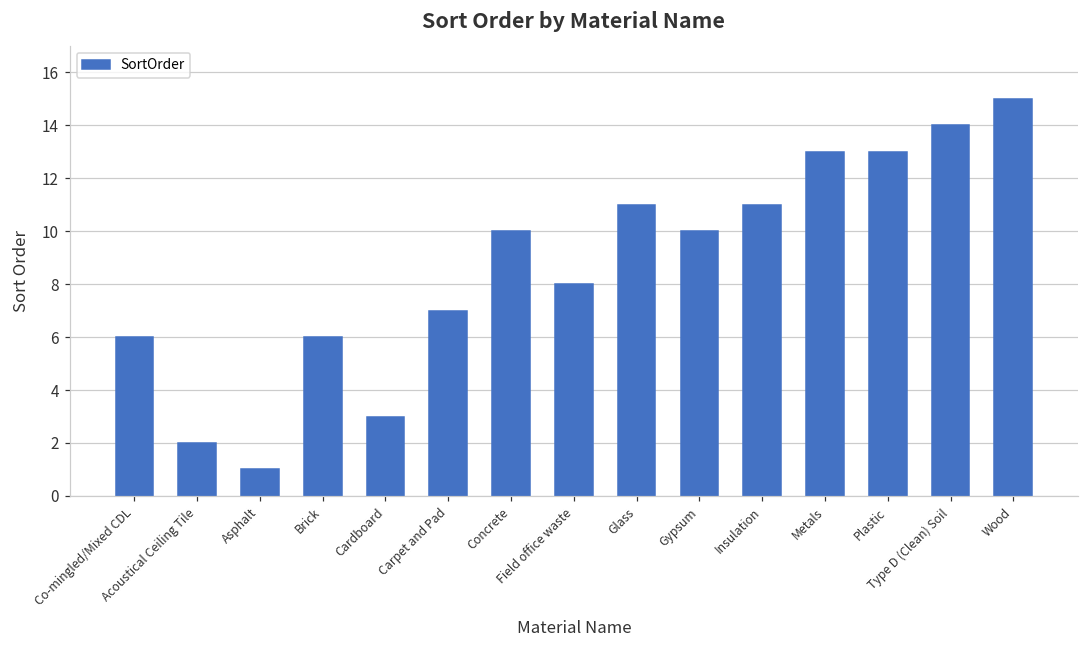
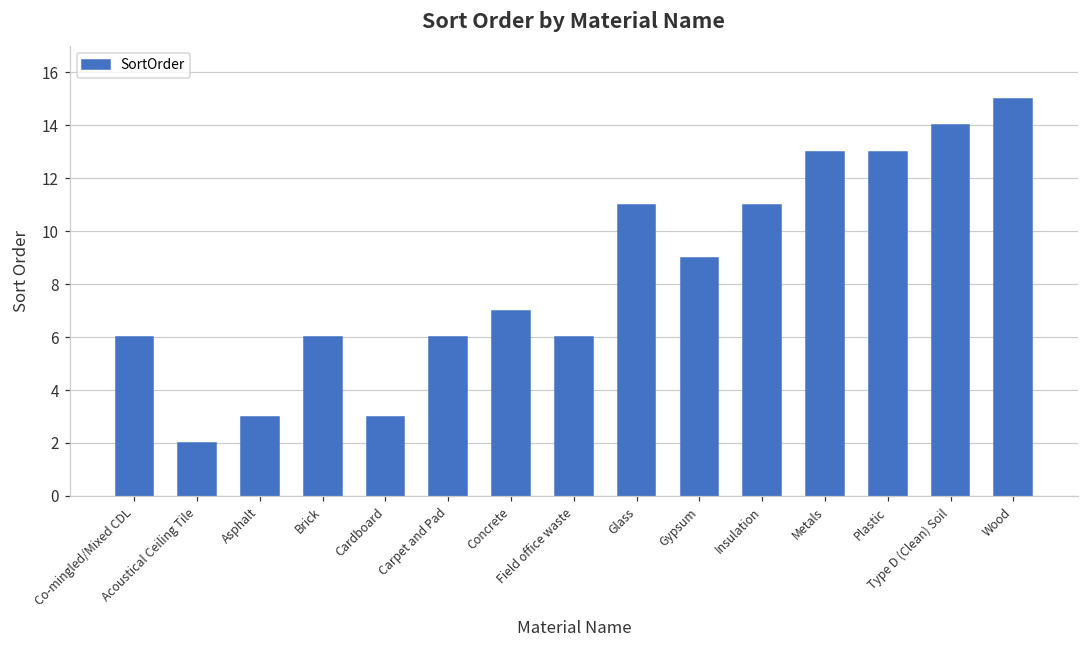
Asphalt: 1 -> 3
Carpet and Pad: 7 -> 6
Concrete: 10 -> 7
Field office waste: 8 -> 6
Gypsum: 10 -> 9
